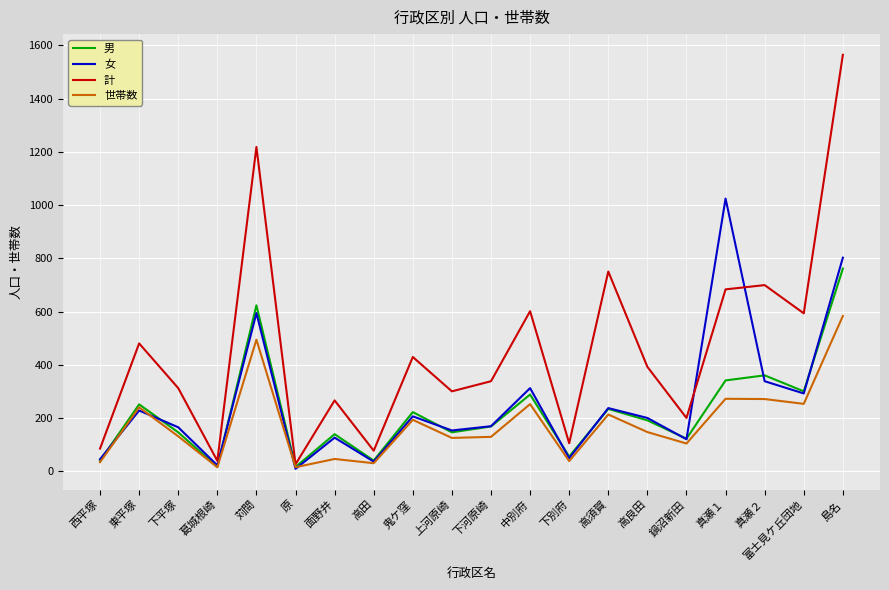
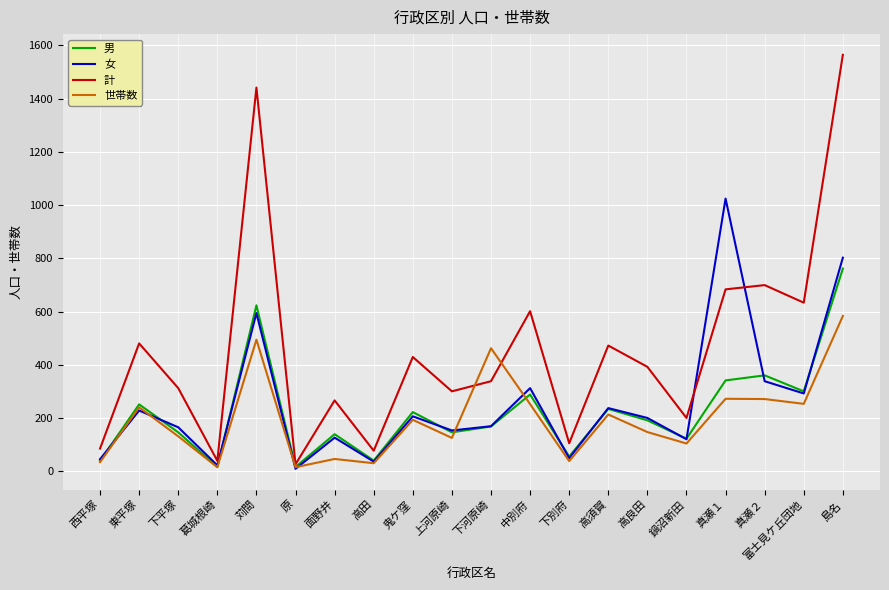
計, 苅間: 1220 -> 1440
世帯数, 下河原崎: 130 -> 460
計, 高須賀: 750 -> 470
計, 富士見ケ丘団地: 590 -> 630
